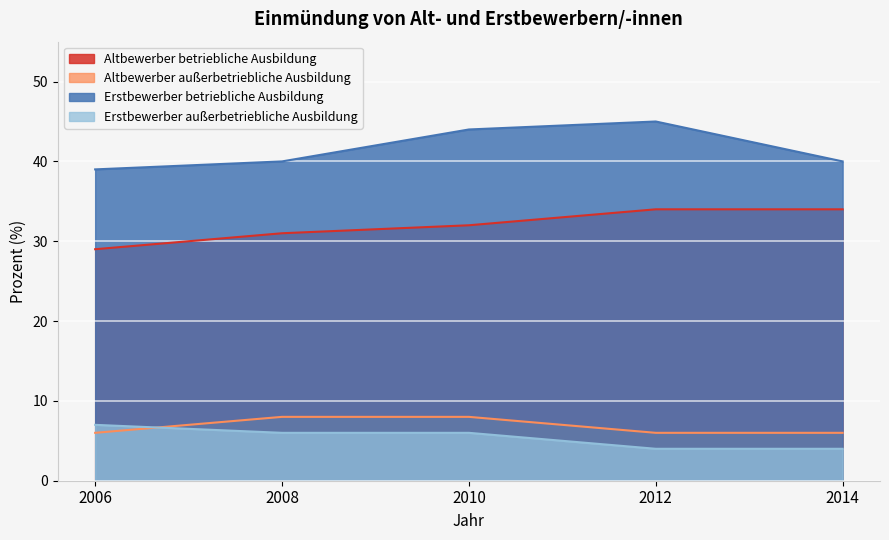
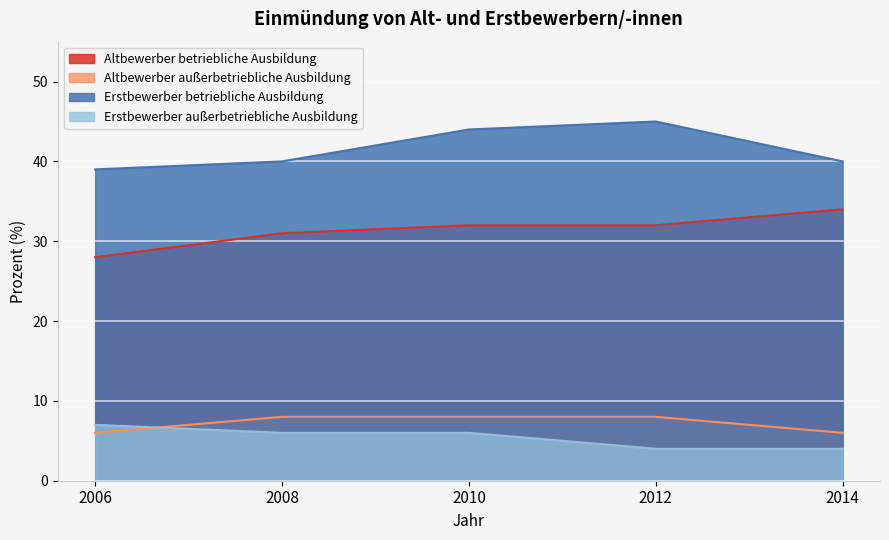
Altbewerber betriebliche Ausbildung, 2006: 29 -> 28
Altbewerber betriebliche Ausbildung, 2012: 34 -> 32
Altbewerber außerbetriebliche Ausbildung, 2012: 6 -> 8
